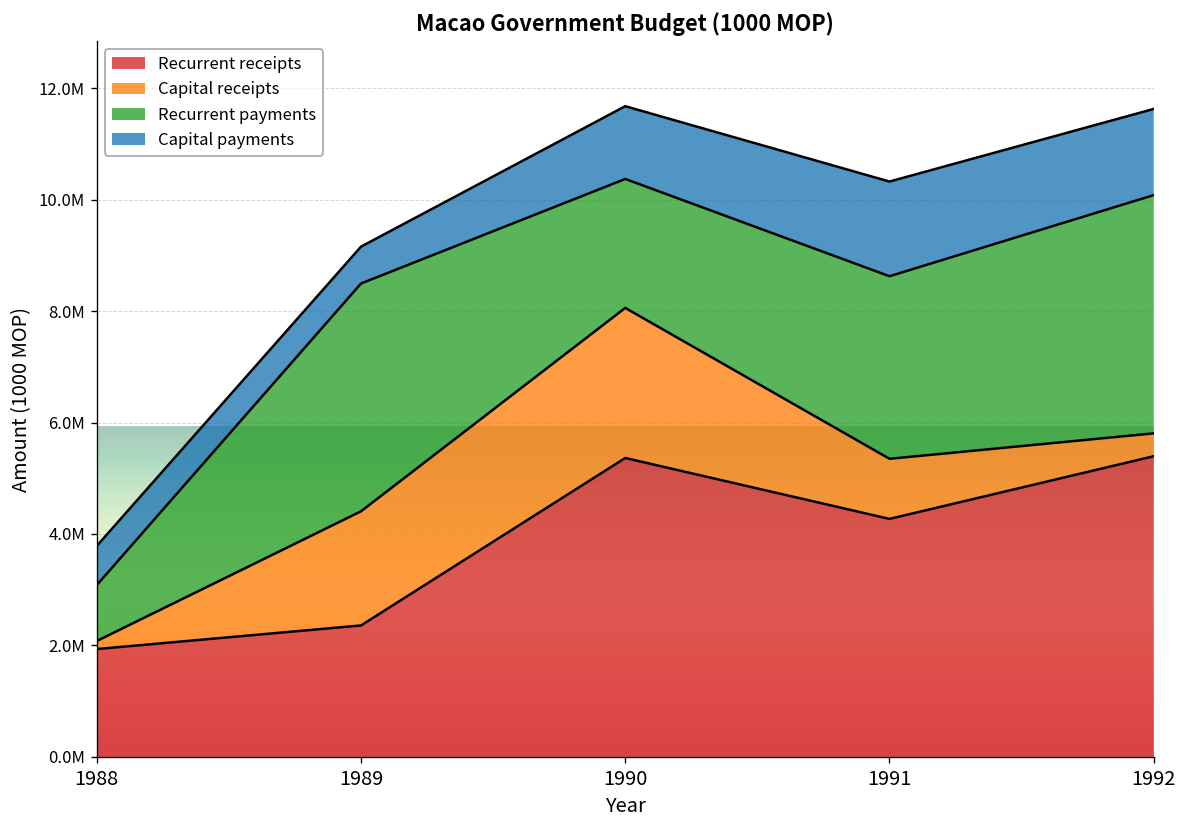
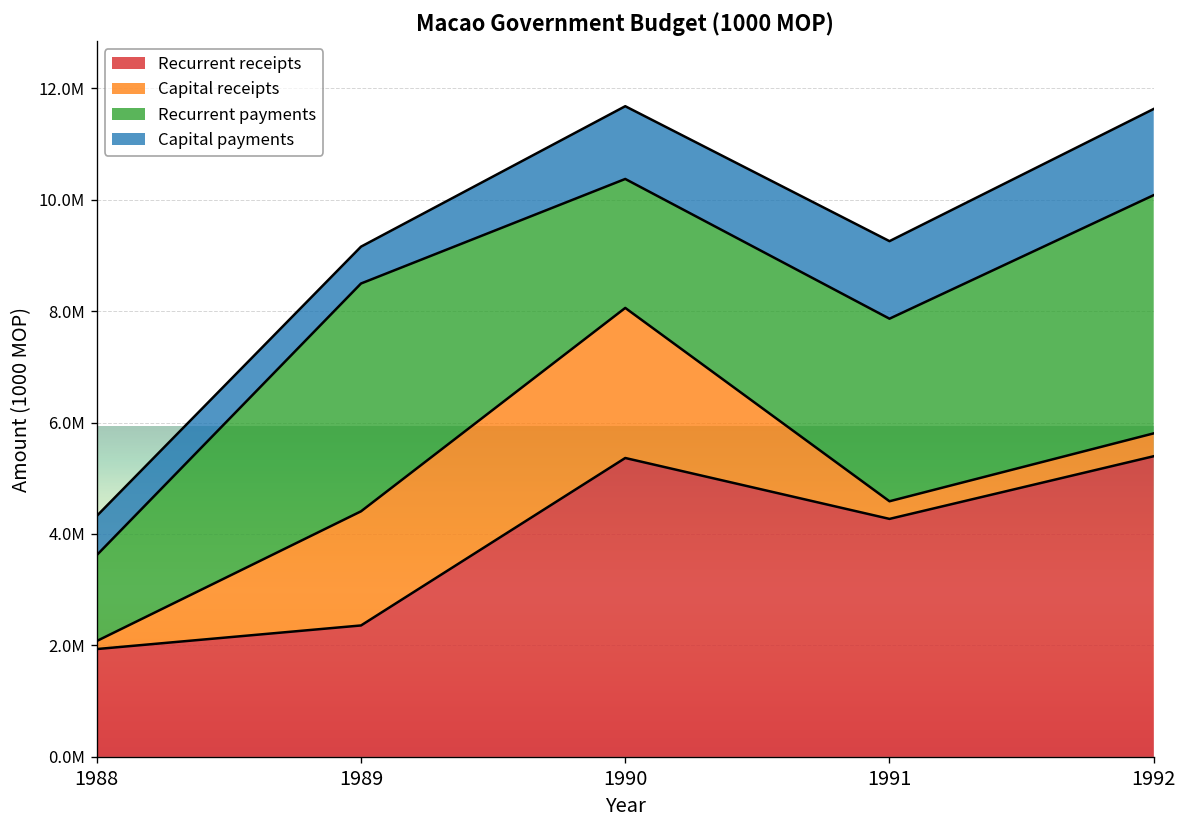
Recurrent payments, 1988: 1000000 -> 1500000
Capital receipts, 1991: 1100000 -> 300000
Capital payments, 1991: 1700000 -> 1400000
